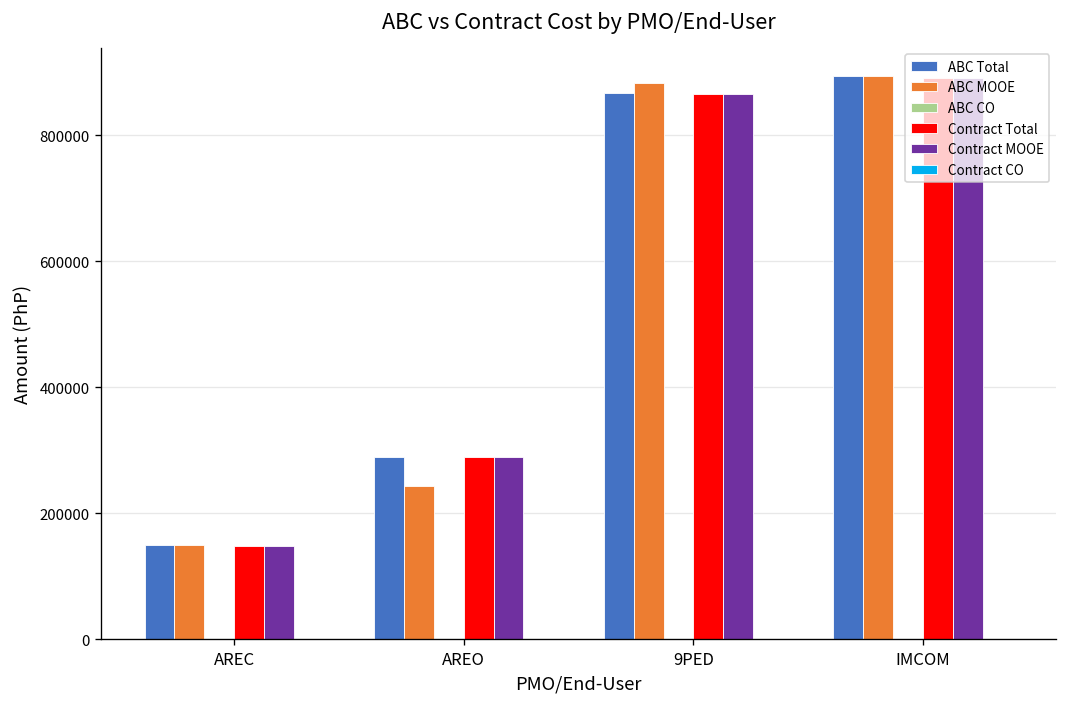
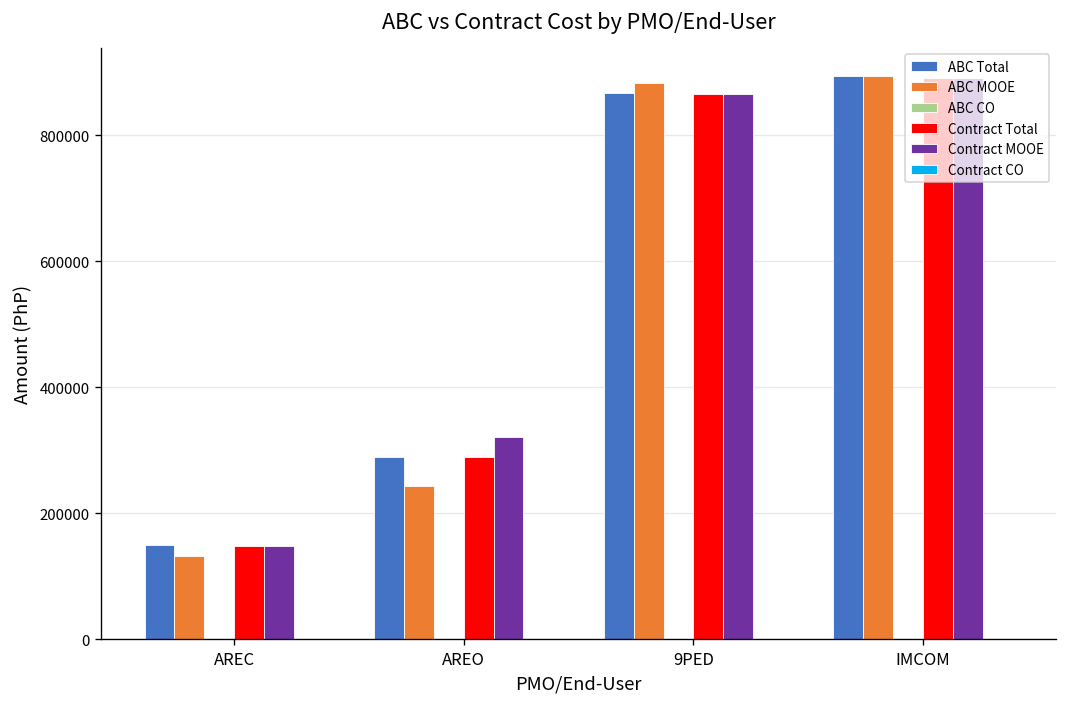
ABC MOOE, AREC: 150000 -> 130000
Contract MOOE, AREO: 290000 -> 320000
